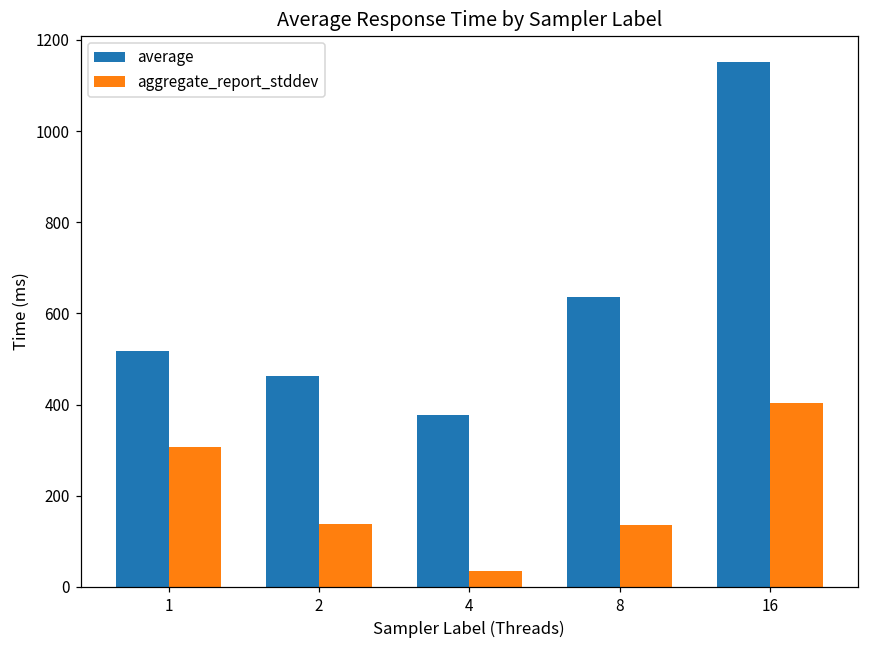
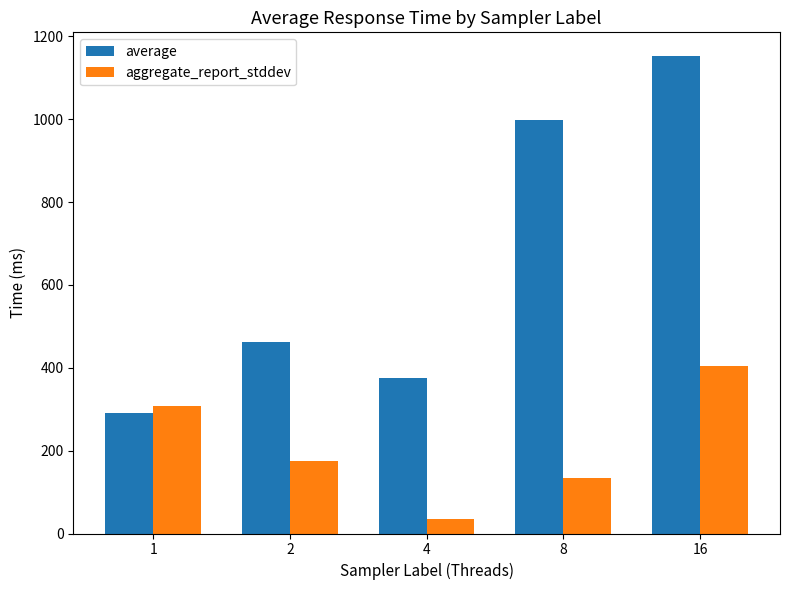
average, 1: 520 -> 290
aggregate_report_stddev, 2: 140 -> 180
average, 8: 640 -> 1000
